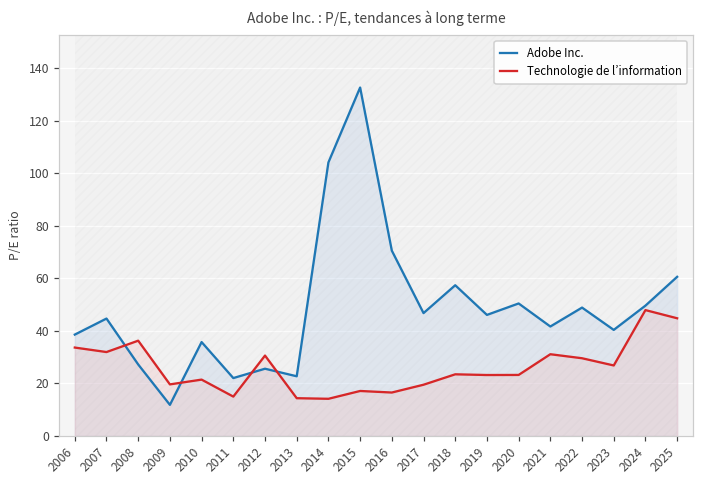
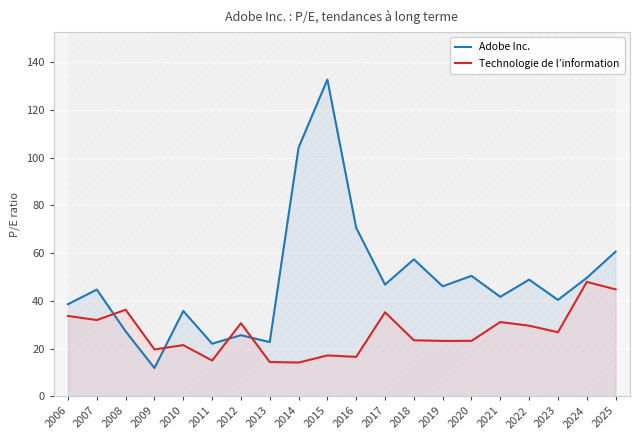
Technologie de l’information, 2017: 20 -> 35
